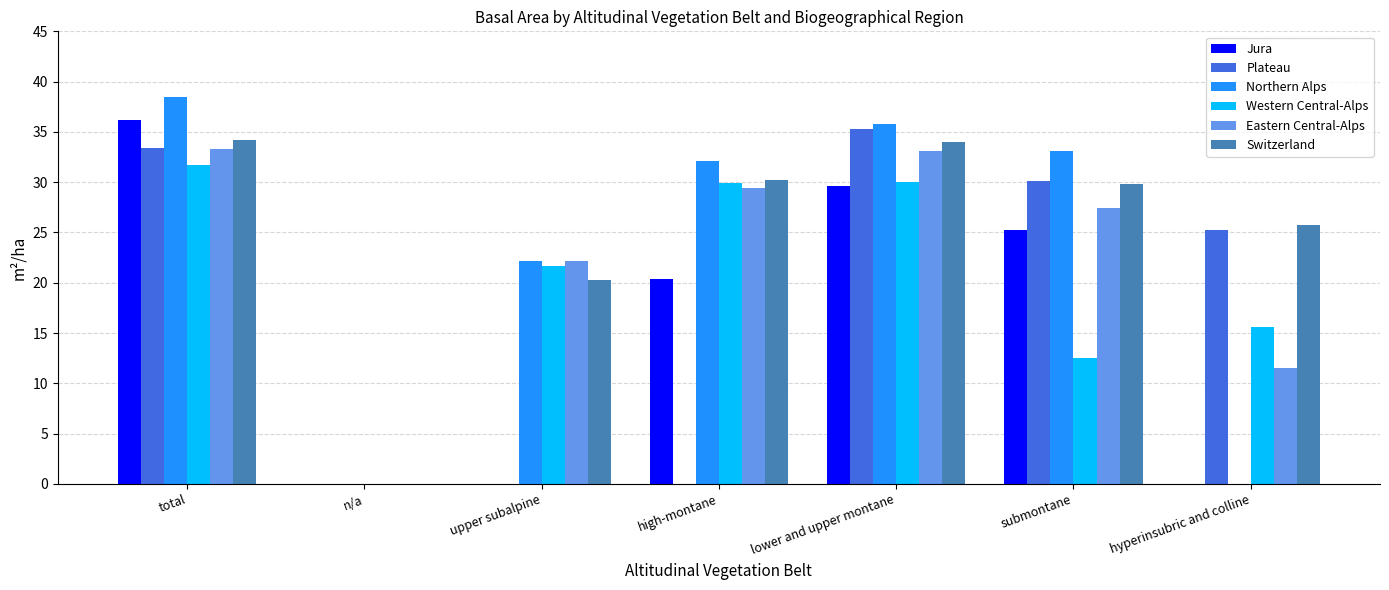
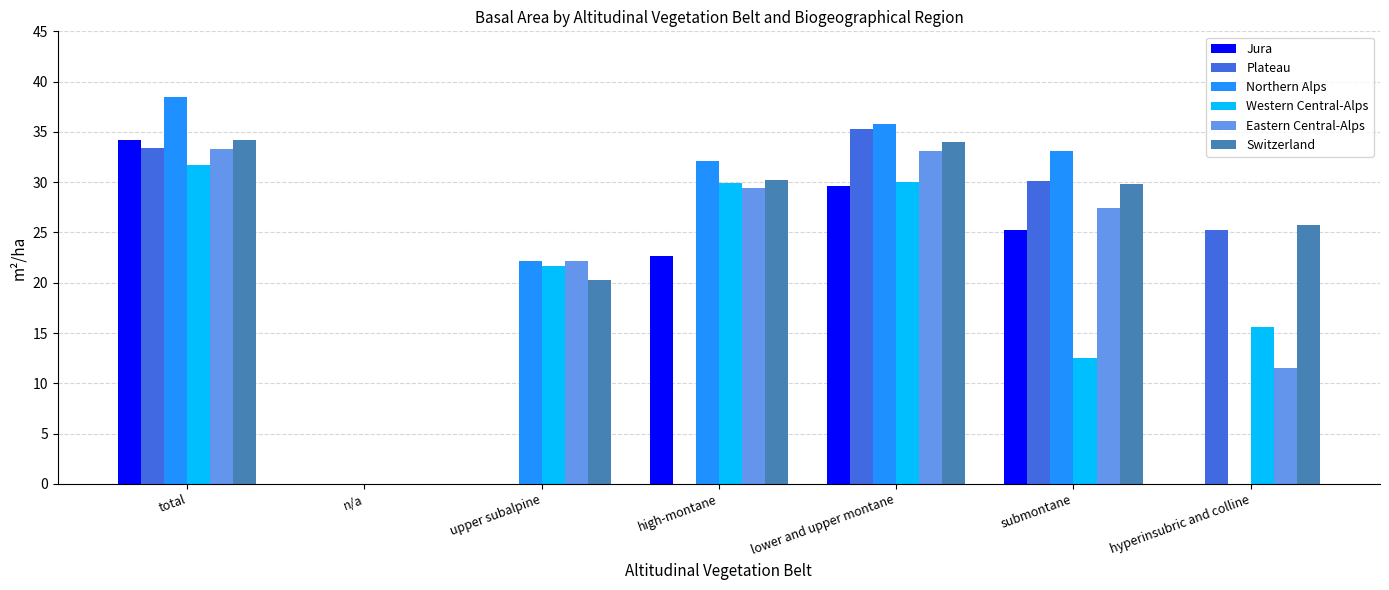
Jura, total: 36.2 -> 34.2
Jura, high-montane: 20.4 -> 22.7
